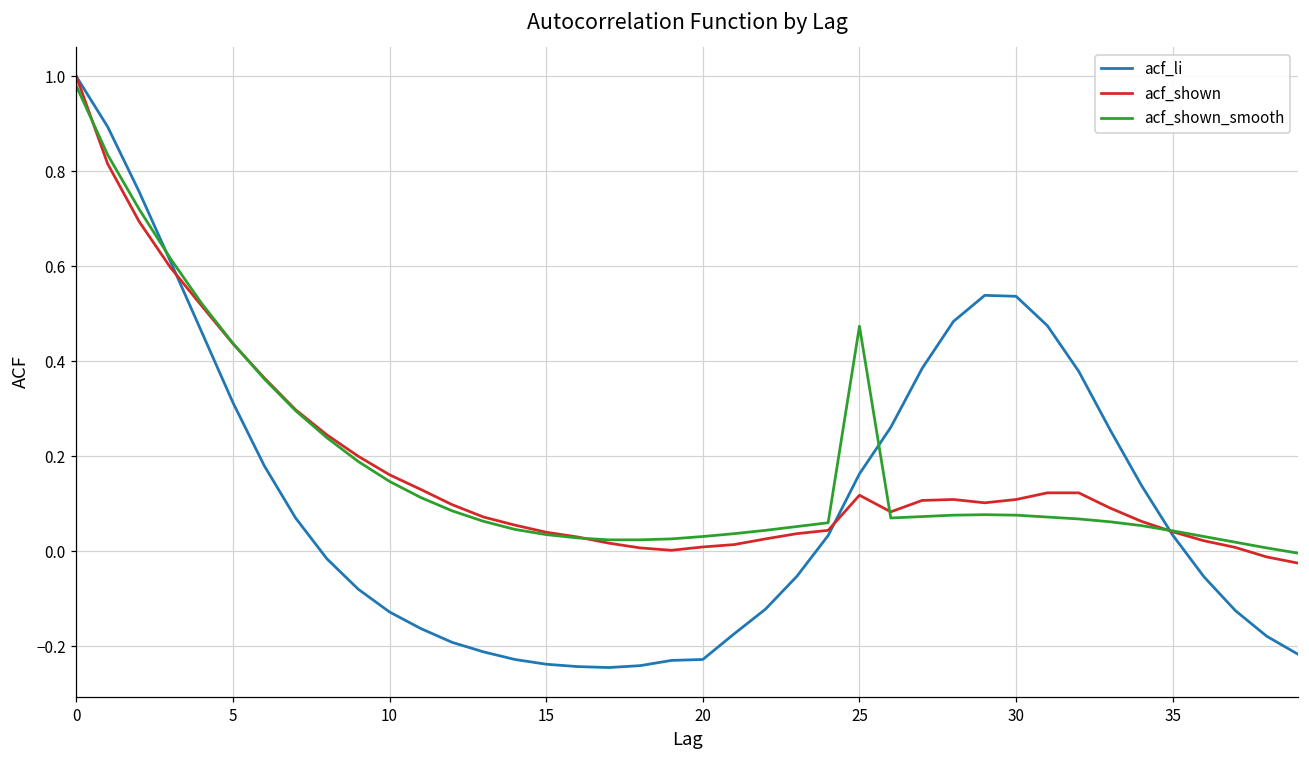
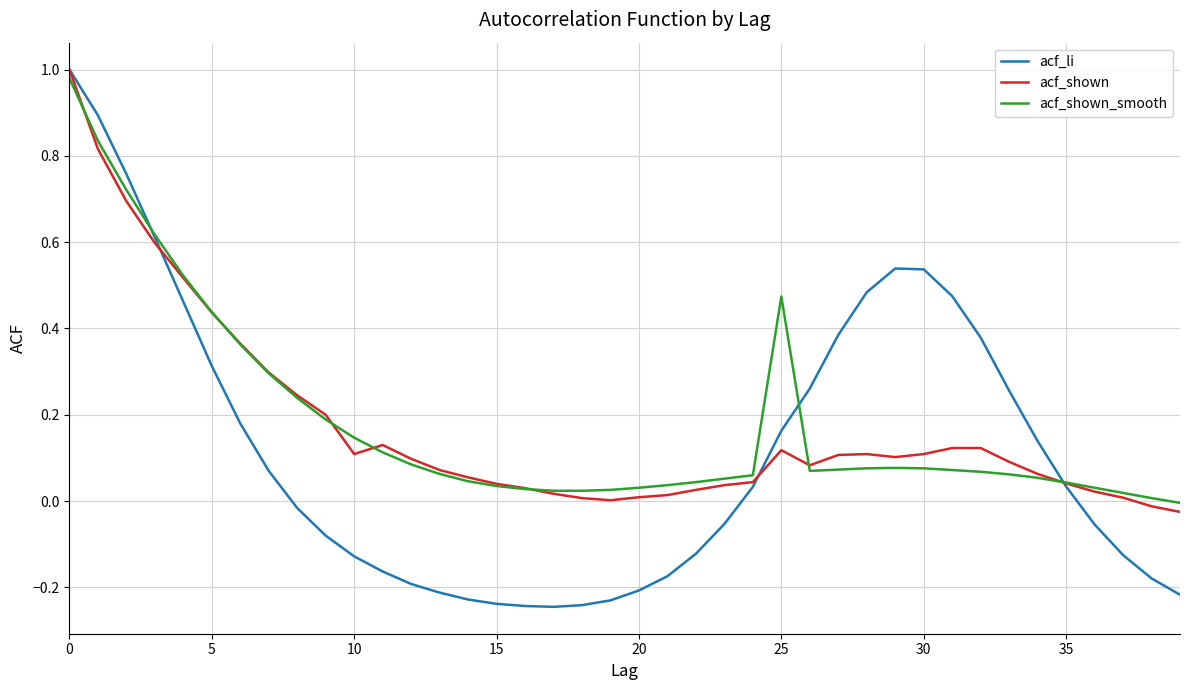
acf_shown, 10: 0.16 -> 0.11
acf_li, 20: -0.23 -> -0.21
